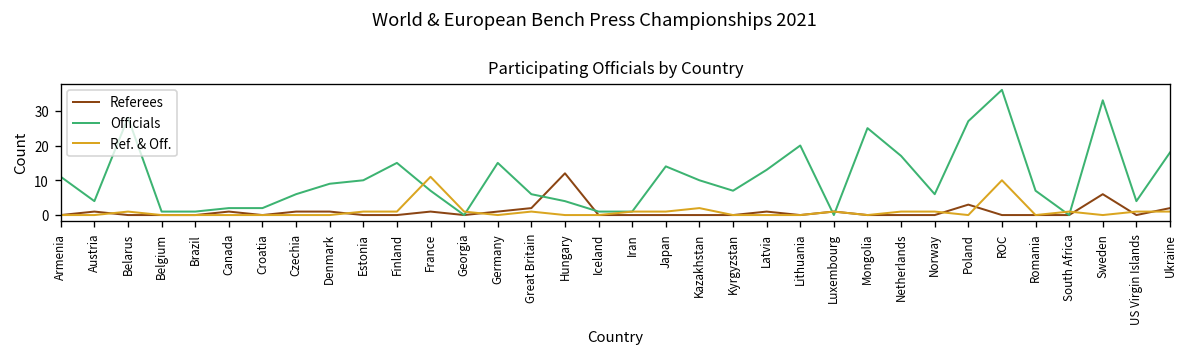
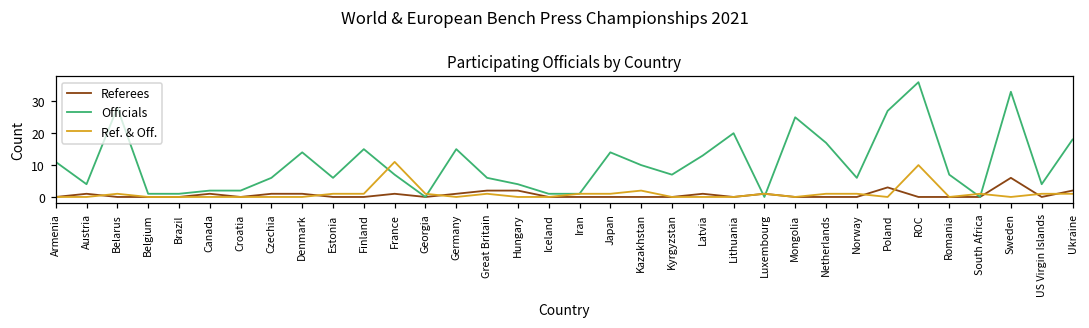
Officials, Denmark: 9 -> 14
Officials, Estonia: 10 -> 6
Referees, Hungary: 12 -> 2
